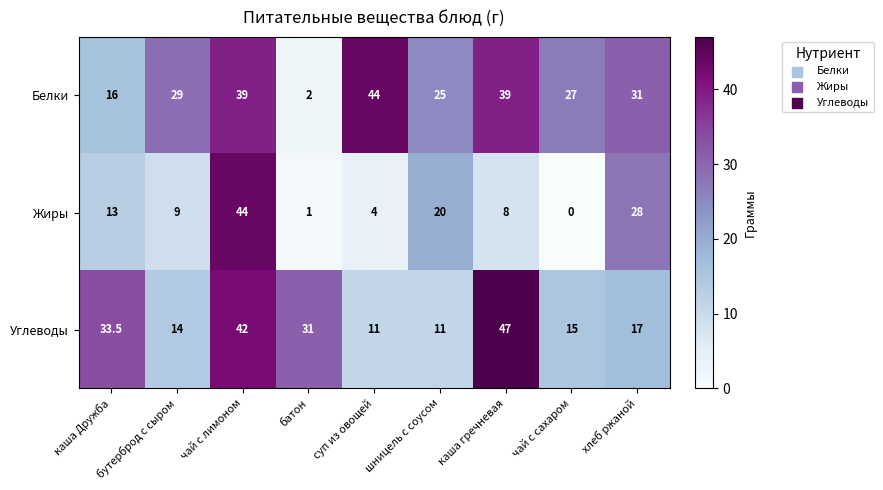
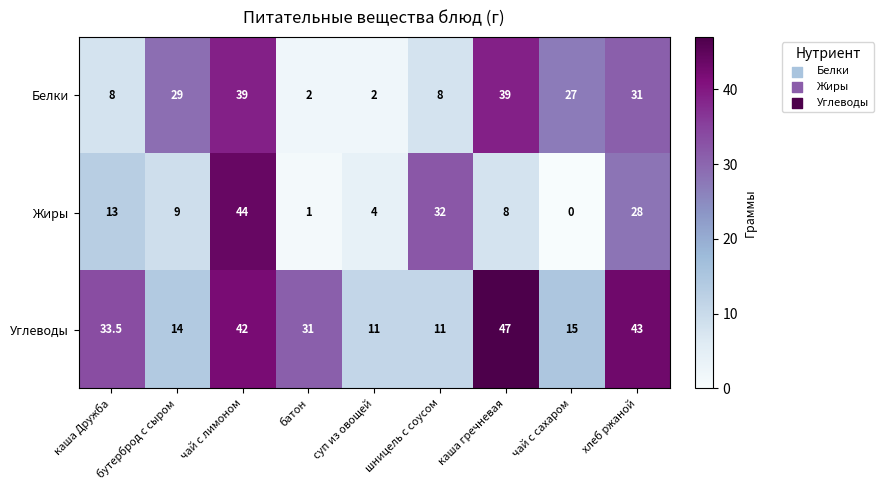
Белки, каша Дружба: 16 -> 8
Белки, суп из овощей: 44 -> 2
Белки, шницель с соусом: 25 -> 8
Жиры, шницель с соусом: 20 -> 32
Углеводы, хлеб ржаной: 17 -> 43
